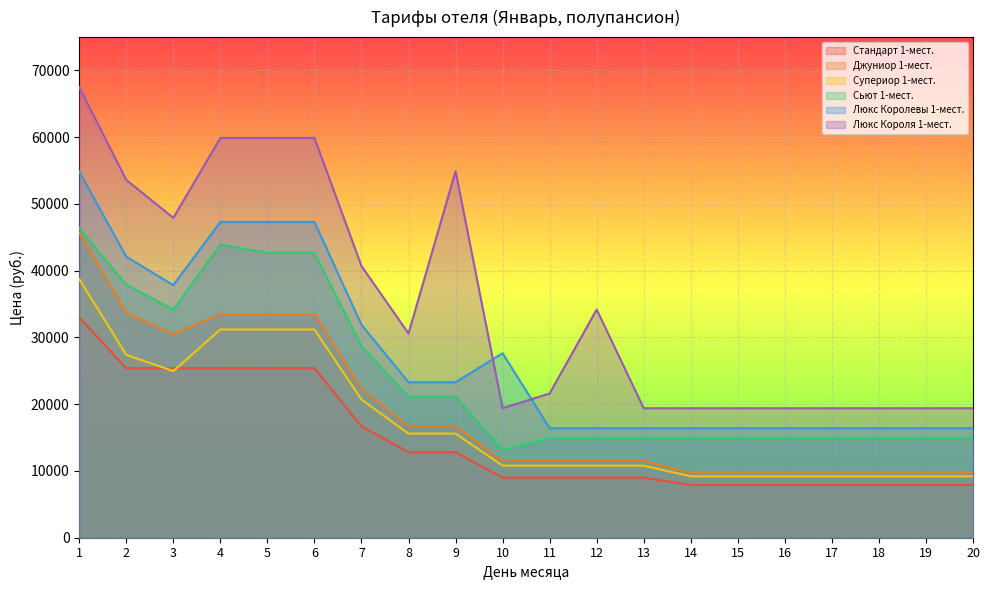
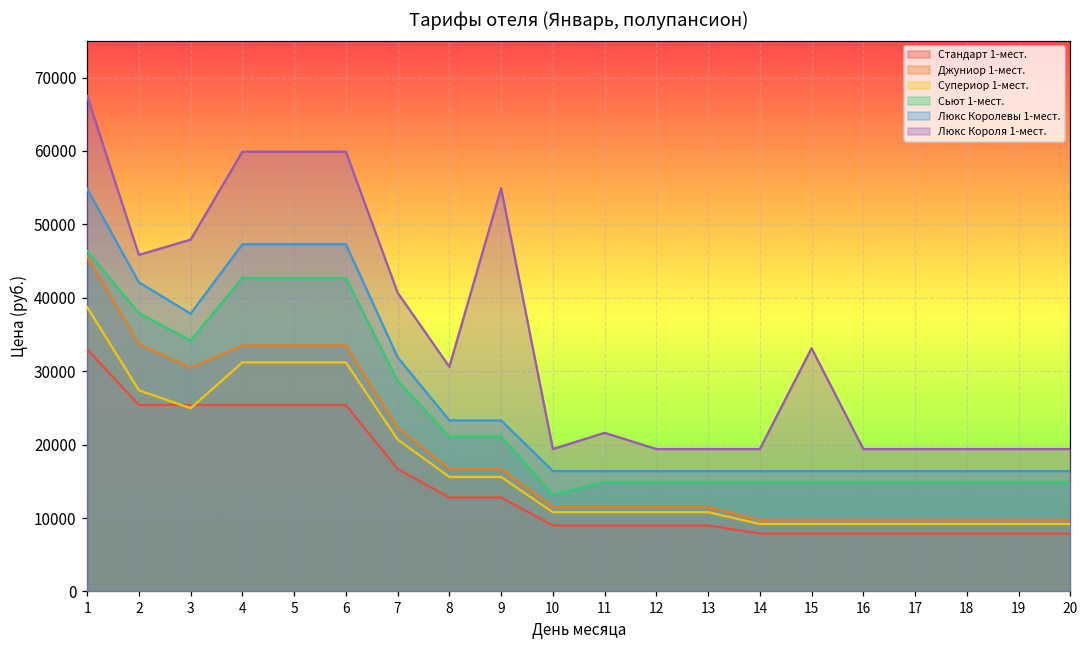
Люкс Короля 1-мест., 2: 54000 -> 46000
Сьют 1-мест., 4: 44000 -> 43000
Люкс Королевы 1-мест., 10: 28000 -> 16000
Люкс Короля 1-мест., 12: 34000 -> 19000
Люкс Короля 1-мест., 15: 19000 -> 33000
